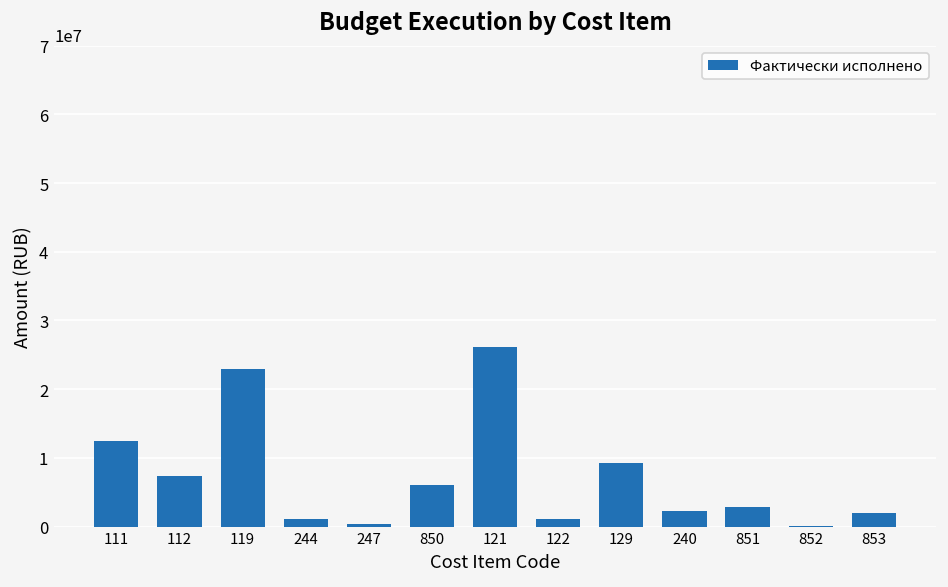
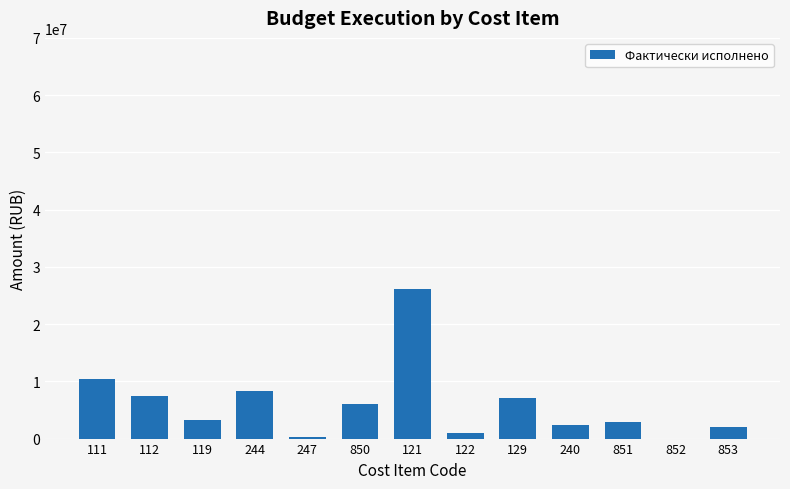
111: 12000000 -> 10000000
119: 23000000 -> 3000000
244: 1000000 -> 8000000
129: 9000000 -> 7000000
